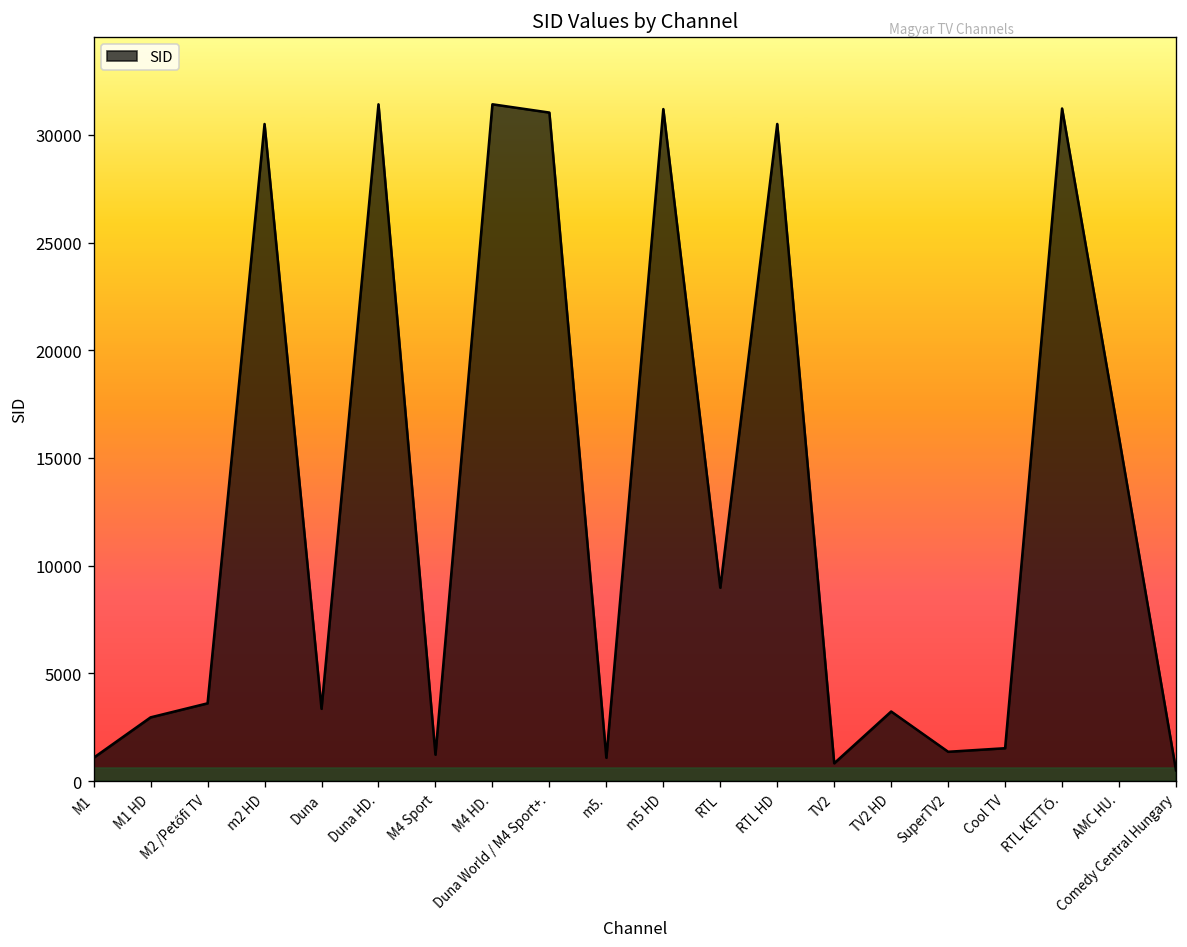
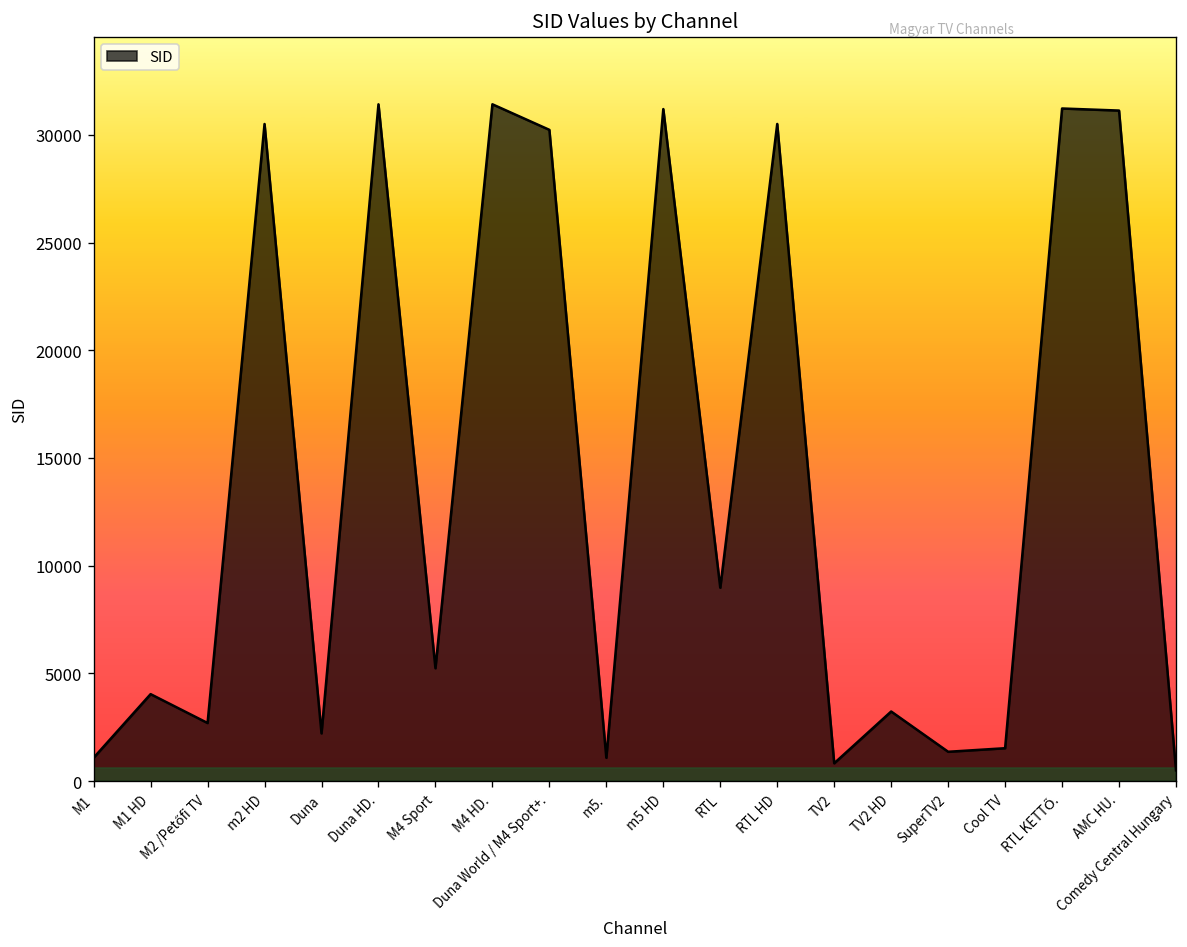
M1 HD: 3000 -> 4000
M2 /Petőfi TV: 3600 -> 2700
Duna: 3400 -> 2200
M4 Sport: 1200 -> 5200
Duna World / M4 Sport+.: 31000 -> 30200
AMC HU.: 15900 -> 31100
